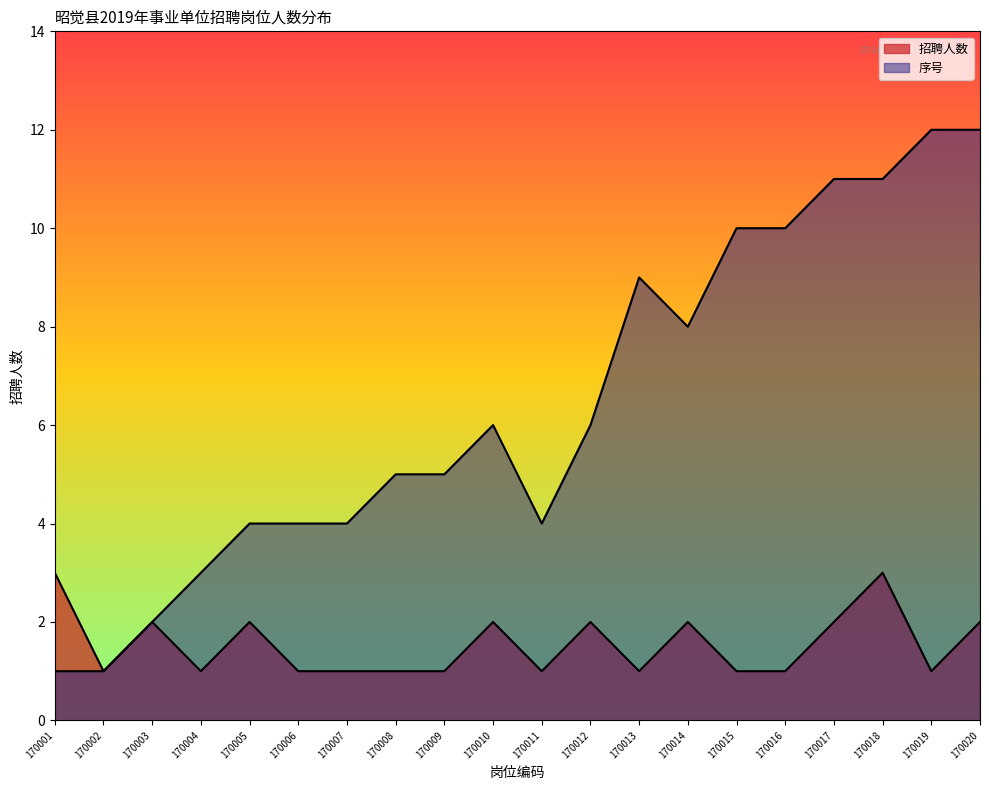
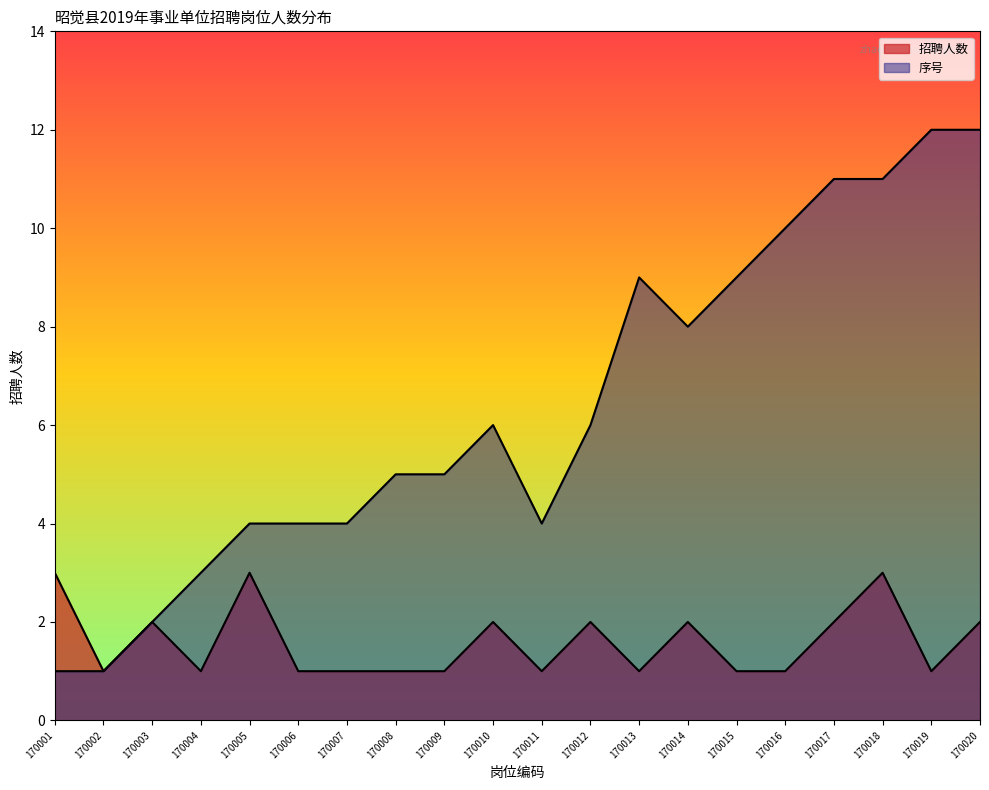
招聘人数, 170005: 2 -> 3
序号, 170015: 10 -> 9
